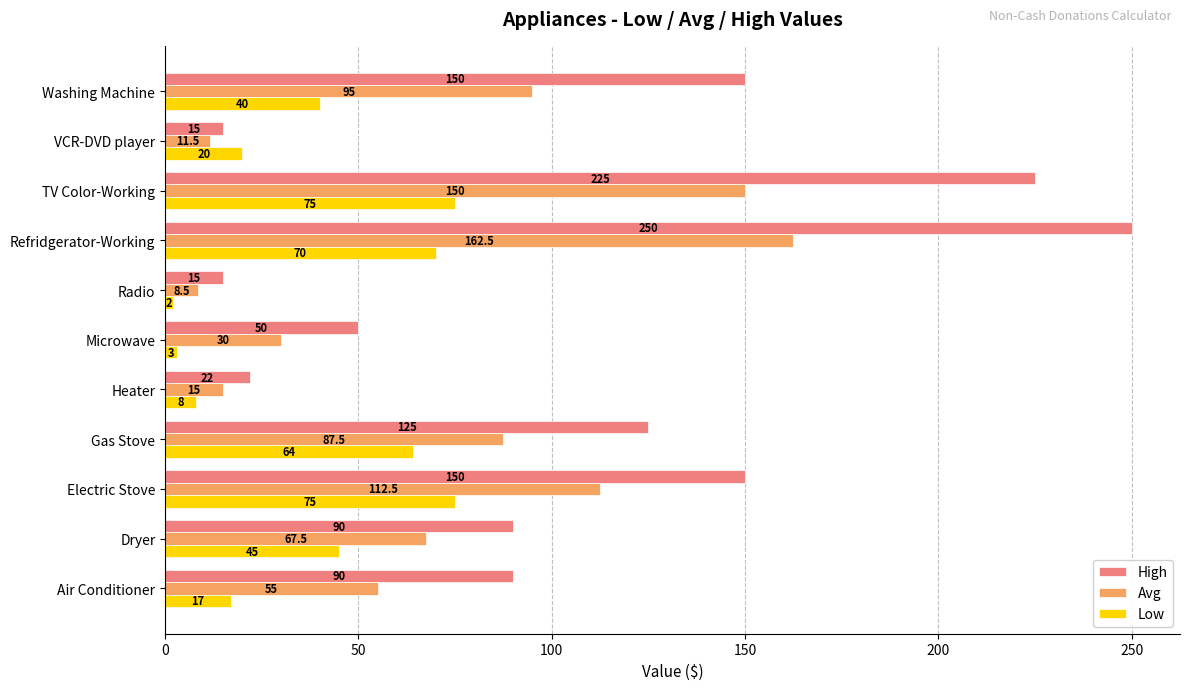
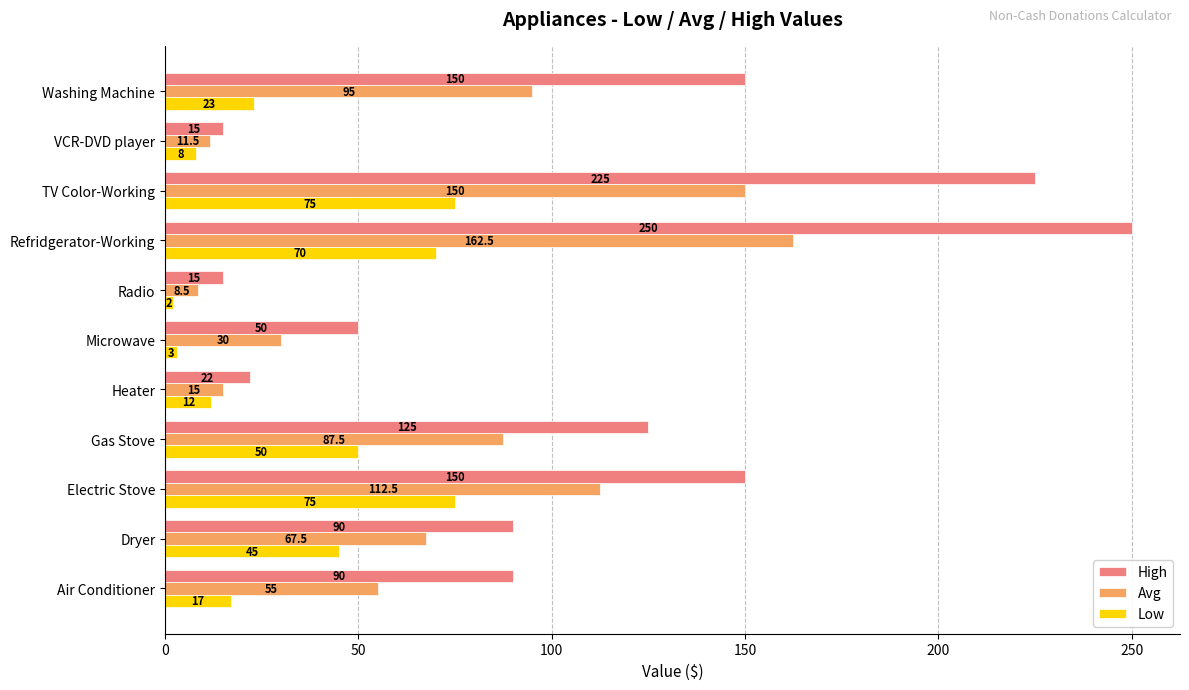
Low, Washing Machine: 40 -> 23
Low, VCR-DVD player: 20 -> 8
Low, Heater: 8 -> 12
Low, Gas Stove: 64 -> 50
